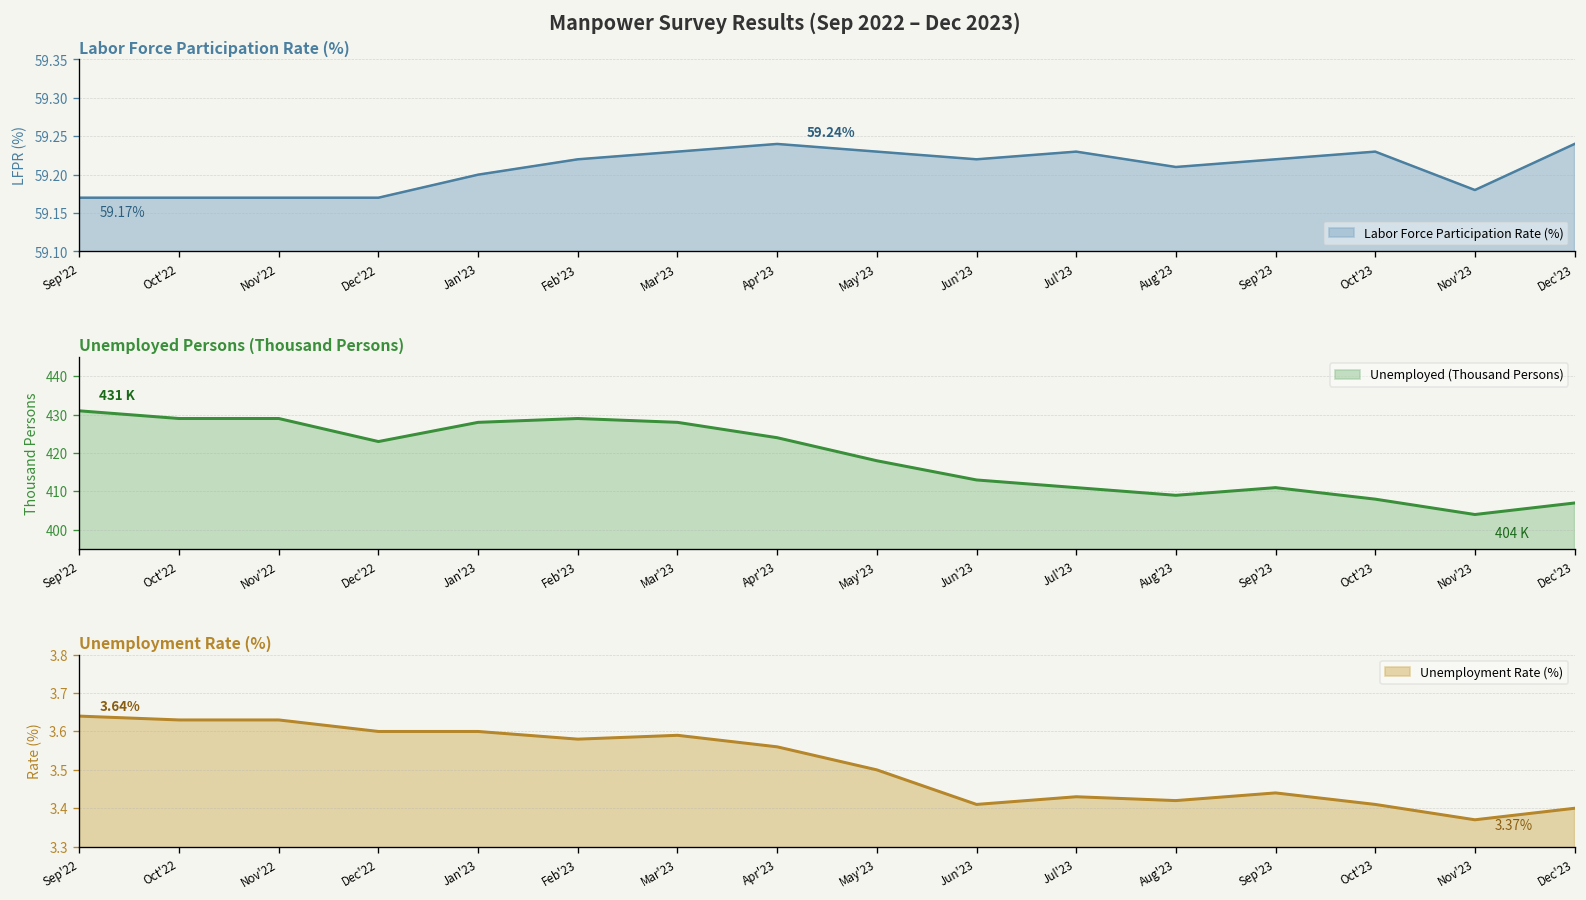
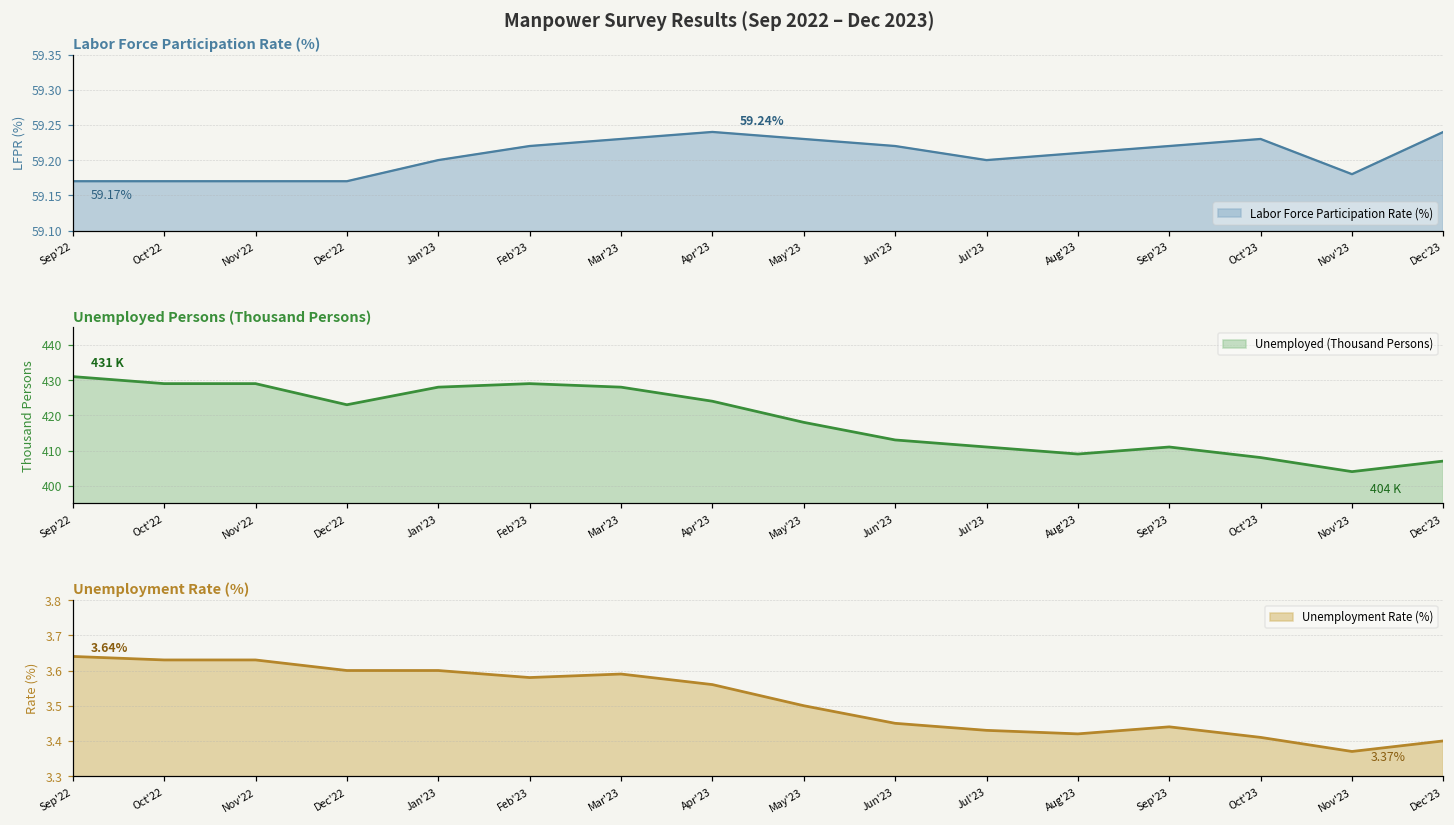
Labor Force Participation Rate (%), Jul'23: 59.23 -> 59.20
Unemployment Rate (%), Jun'23: 3.41 -> 3.45
